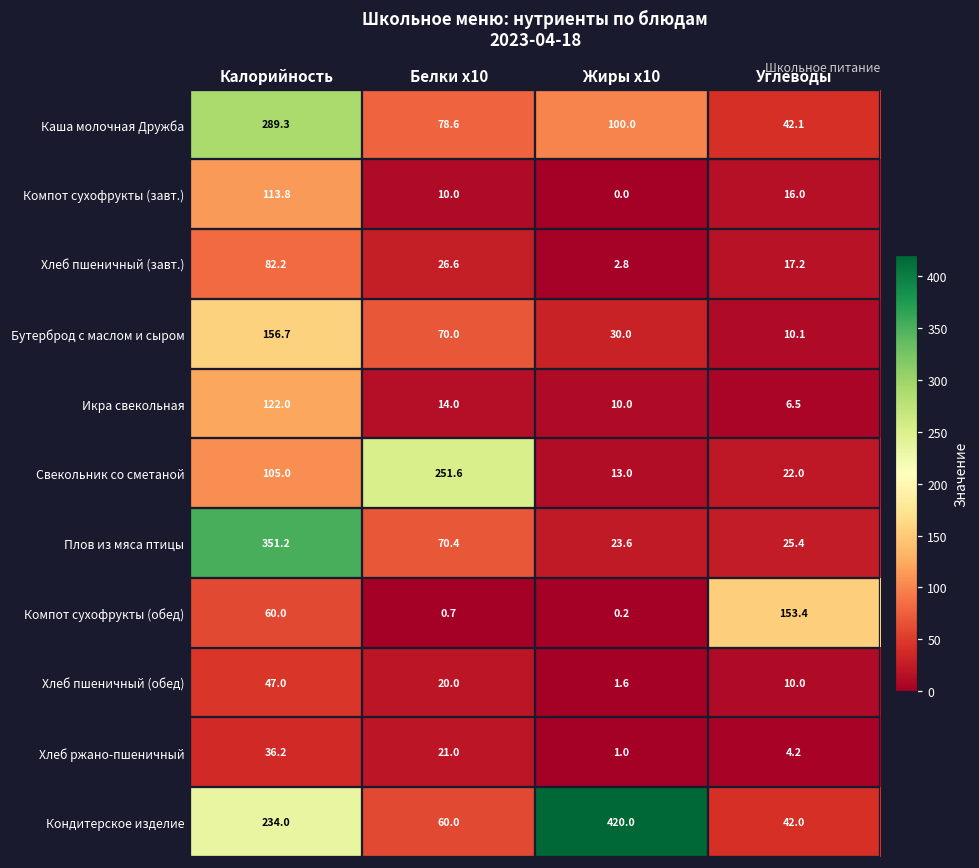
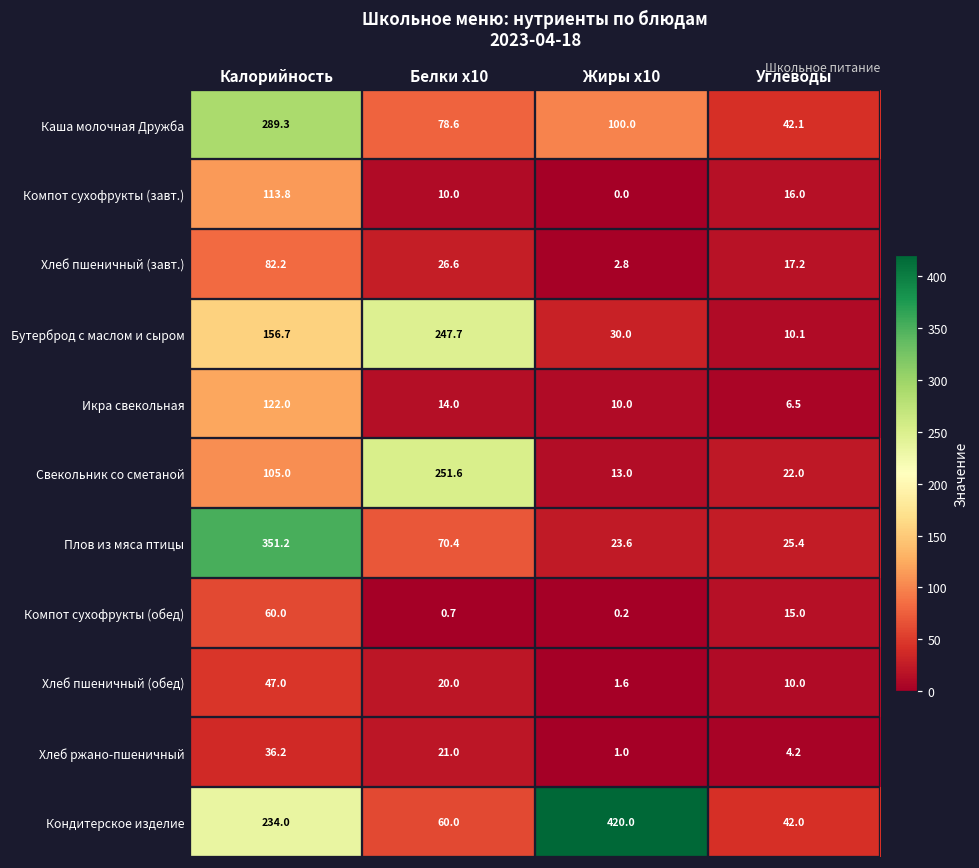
Бутерброд с маслом и сыром, Белки x10: 70.0 -> 247.7
Компот сухофрукты (обед), Углеводы: 153.4 -> 15.0
